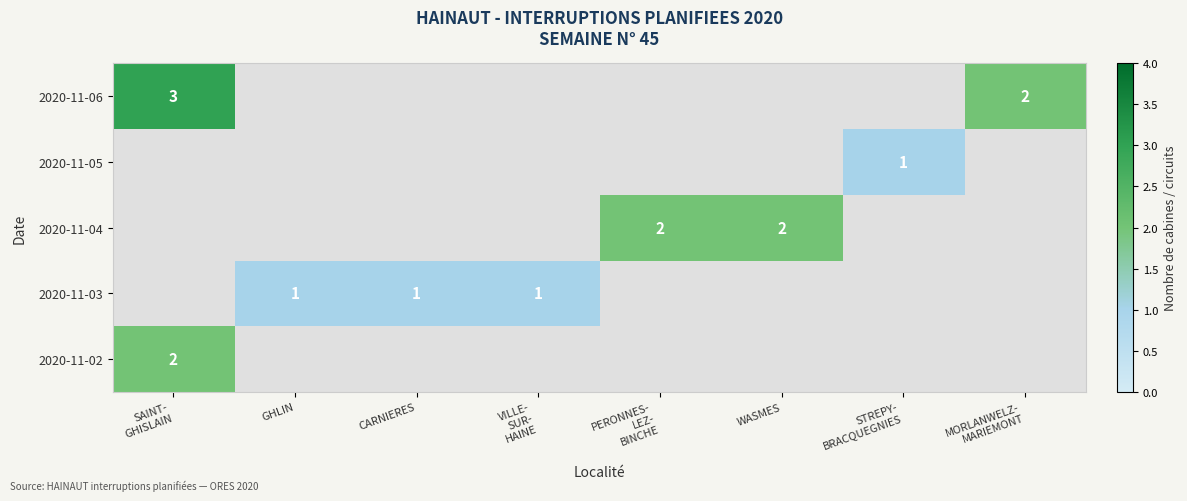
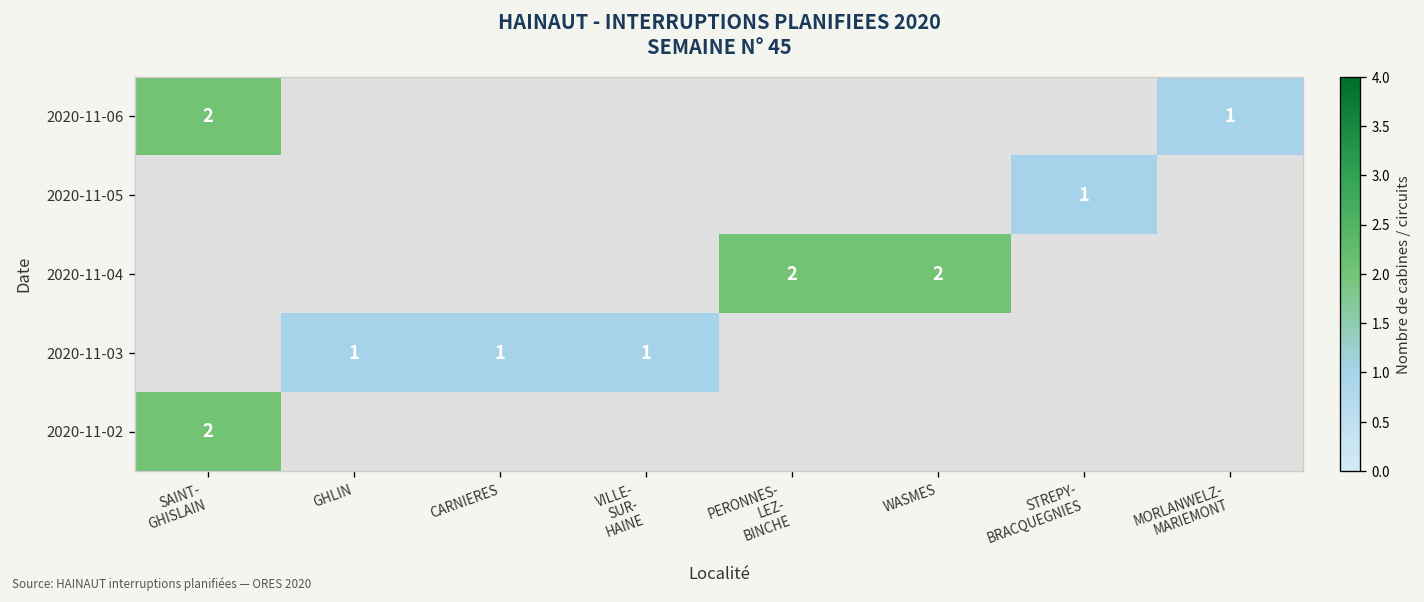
2020-11-06, SAINT- GHISLAIN: 3 -> 2
2020-11-06, MORLANWELZ- MARIEMONT: 2 -> 1
